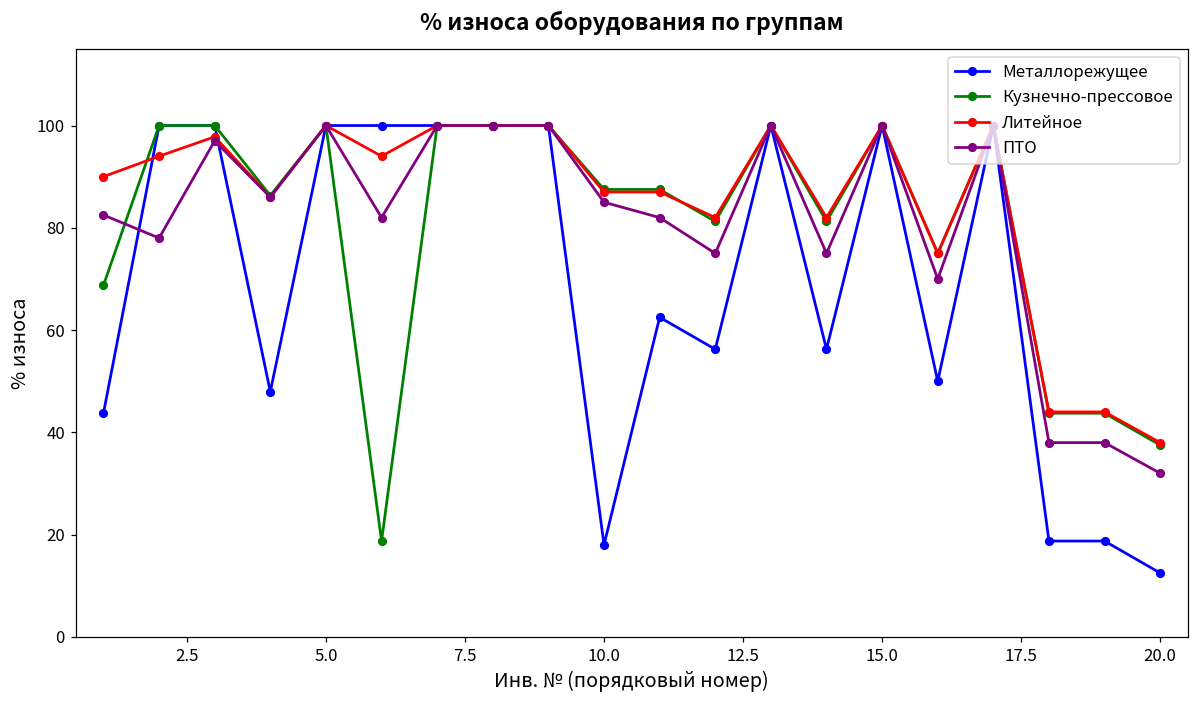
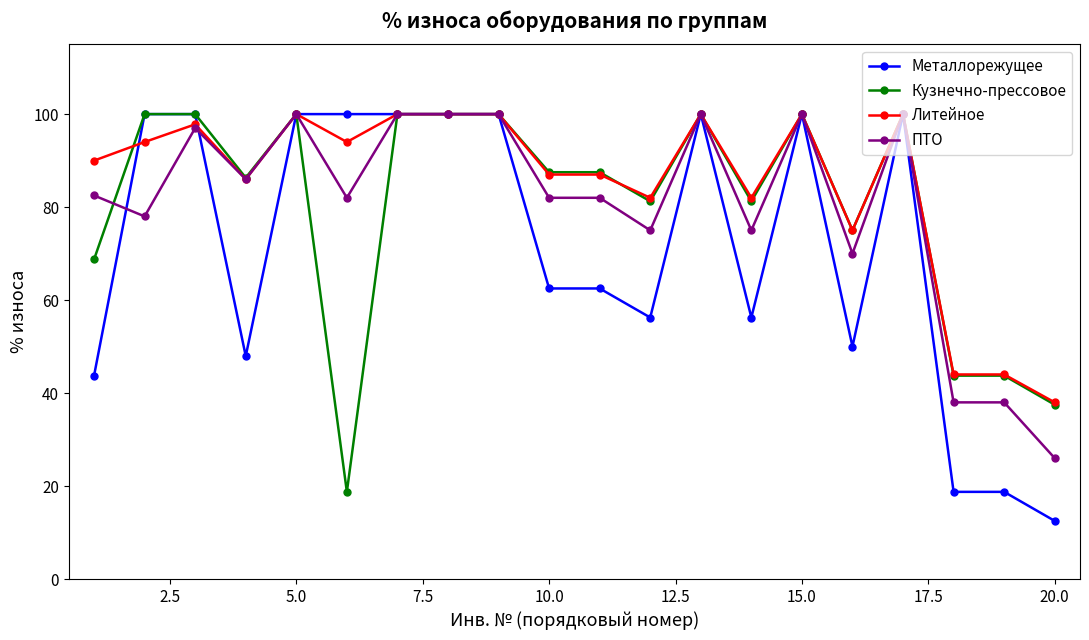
Металлорежущее, 10.0: 18 -> 63
ПТО, 10.0: 85 -> 82
ПТО, 20.0: 32 -> 26
